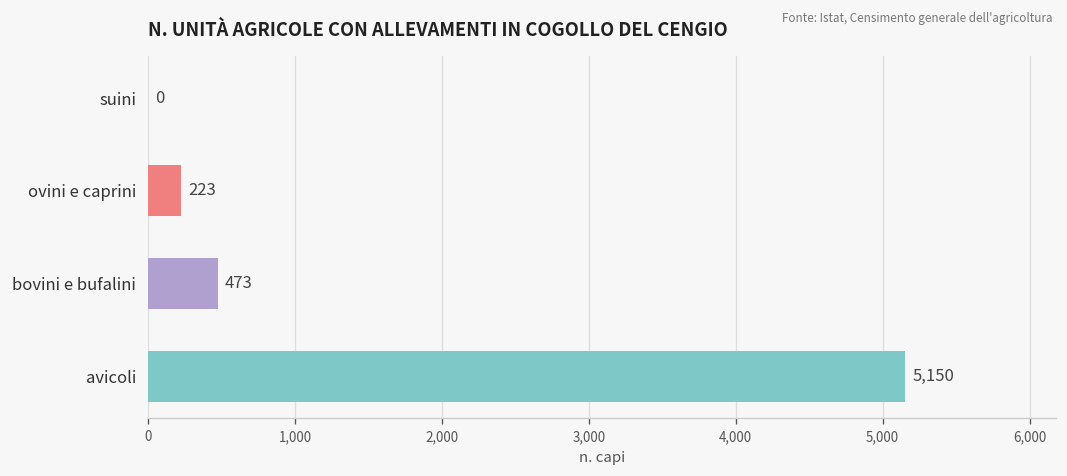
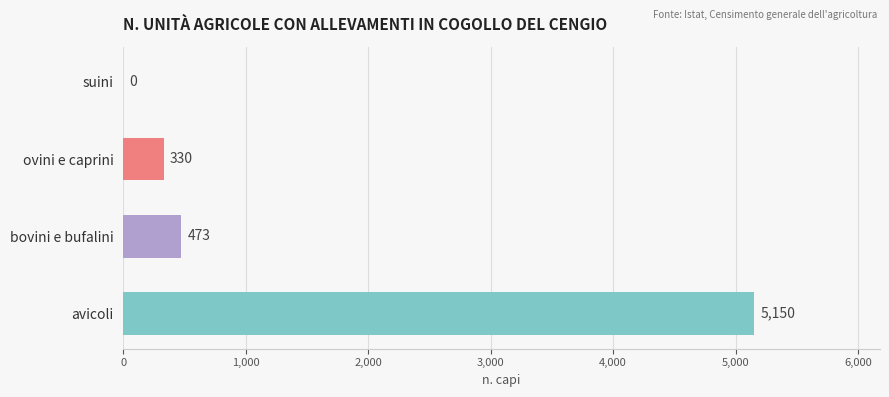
ovini e caprini: 223 -> 330
